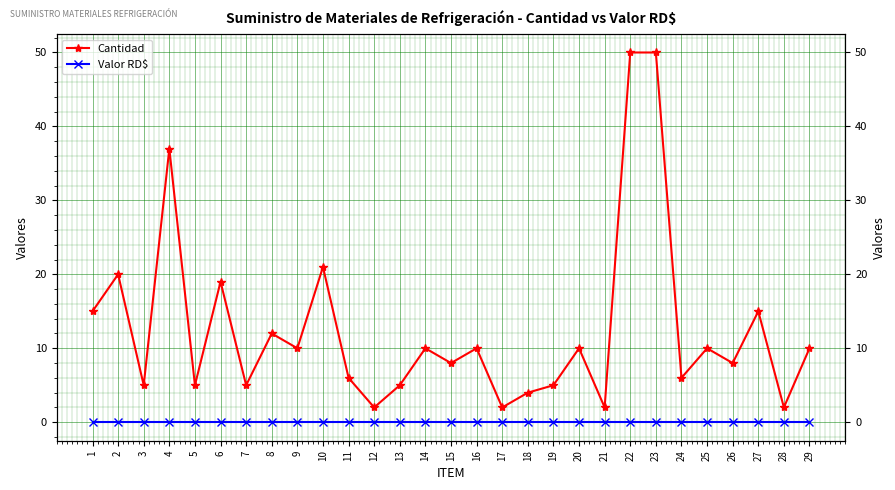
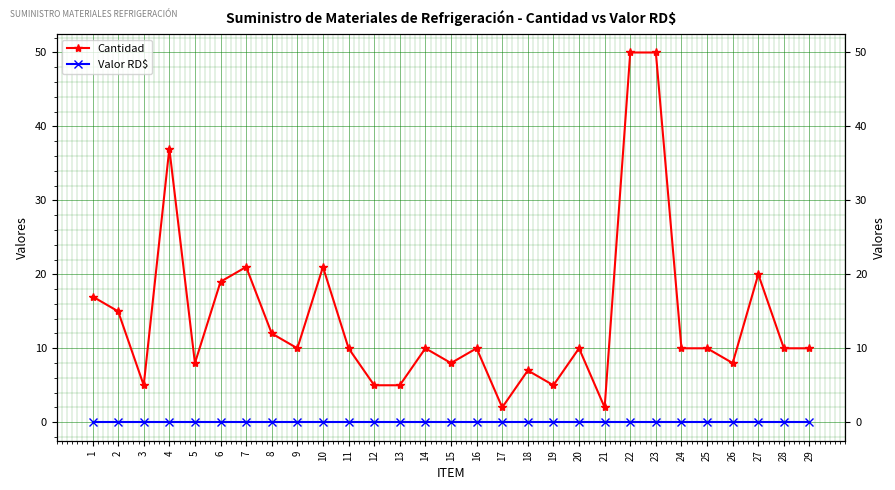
Cantidad, 1: 15 -> 17
Cantidad, 2: 20 -> 15
Cantidad, 5: 5 -> 8
Cantidad, 7: 5 -> 21
Cantidad, 11: 6 -> 10
Cantidad, 12: 2 -> 5
Cantidad, 18: 4 -> 7
Cantidad, 24: 6 -> 10
Cantidad, 27: 15 -> 20
Cantidad, 28: 2 -> 10
